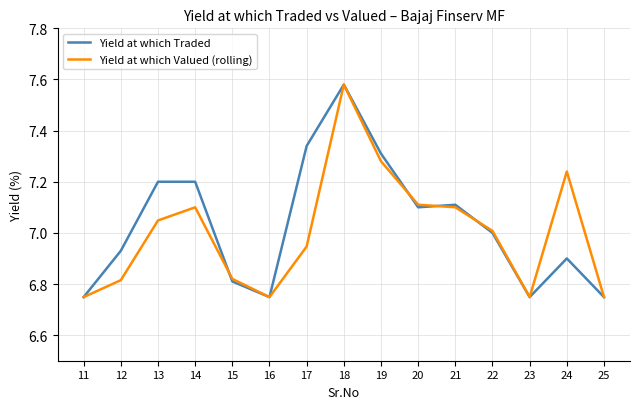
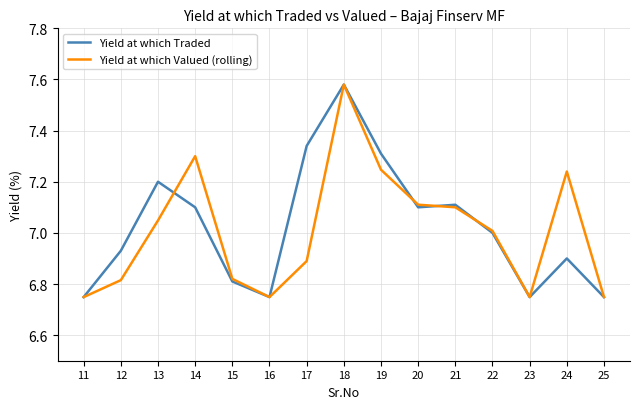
Yield at which Traded, 14: 7.2 -> 7.1
Yield at which Valued (rolling), 14: 7.1 -> 7.3
Yield at which Valued (rolling), 17: 6.95 -> 6.89
Yield at which Valued (rolling), 19: 7.28 -> 7.25
